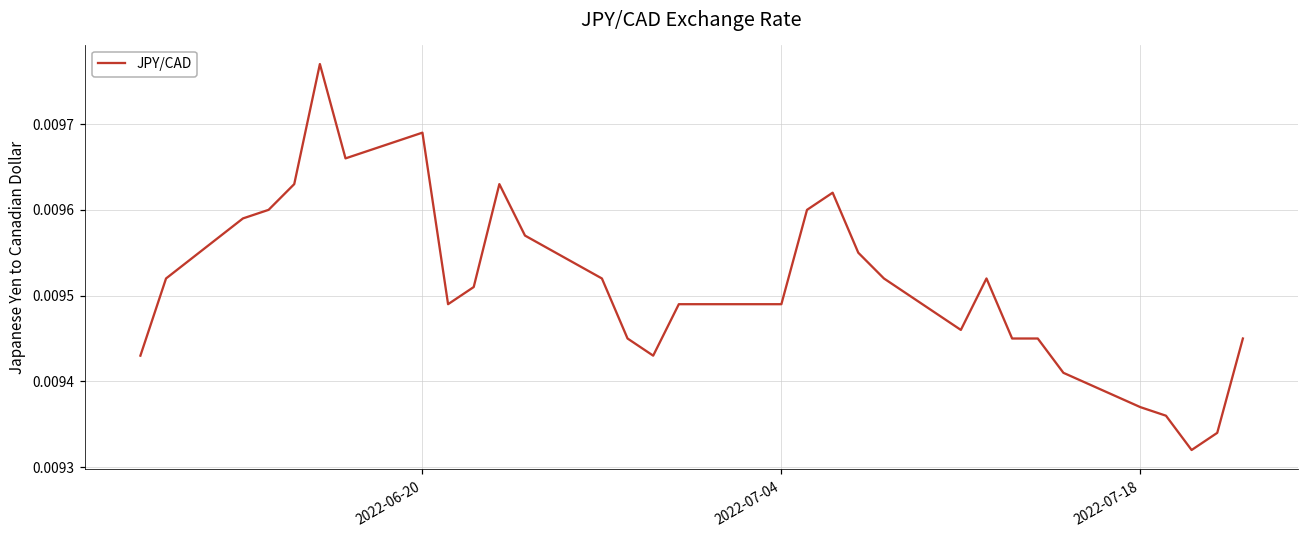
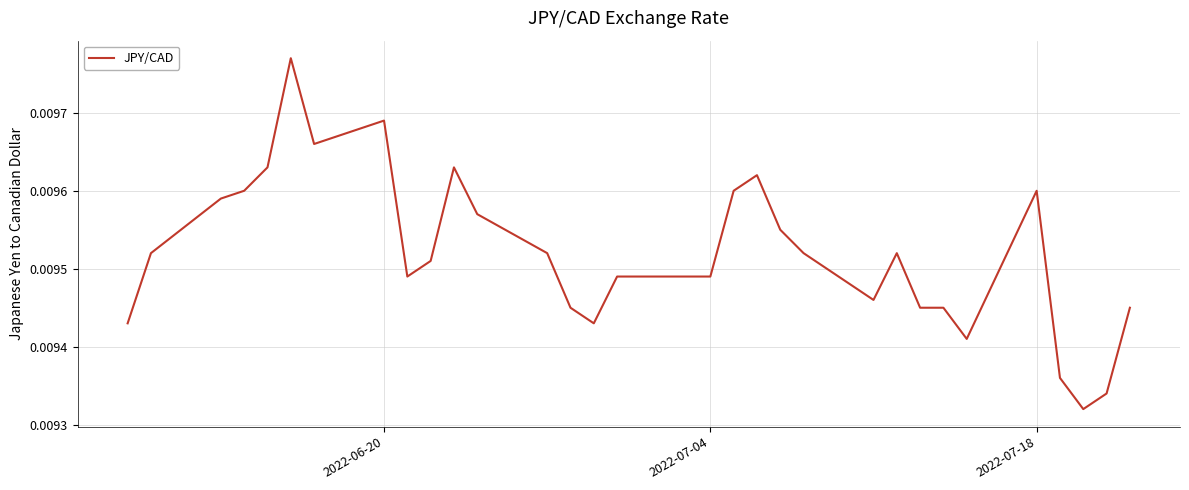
2022-07-18: 0.00937 -> 0.00960
